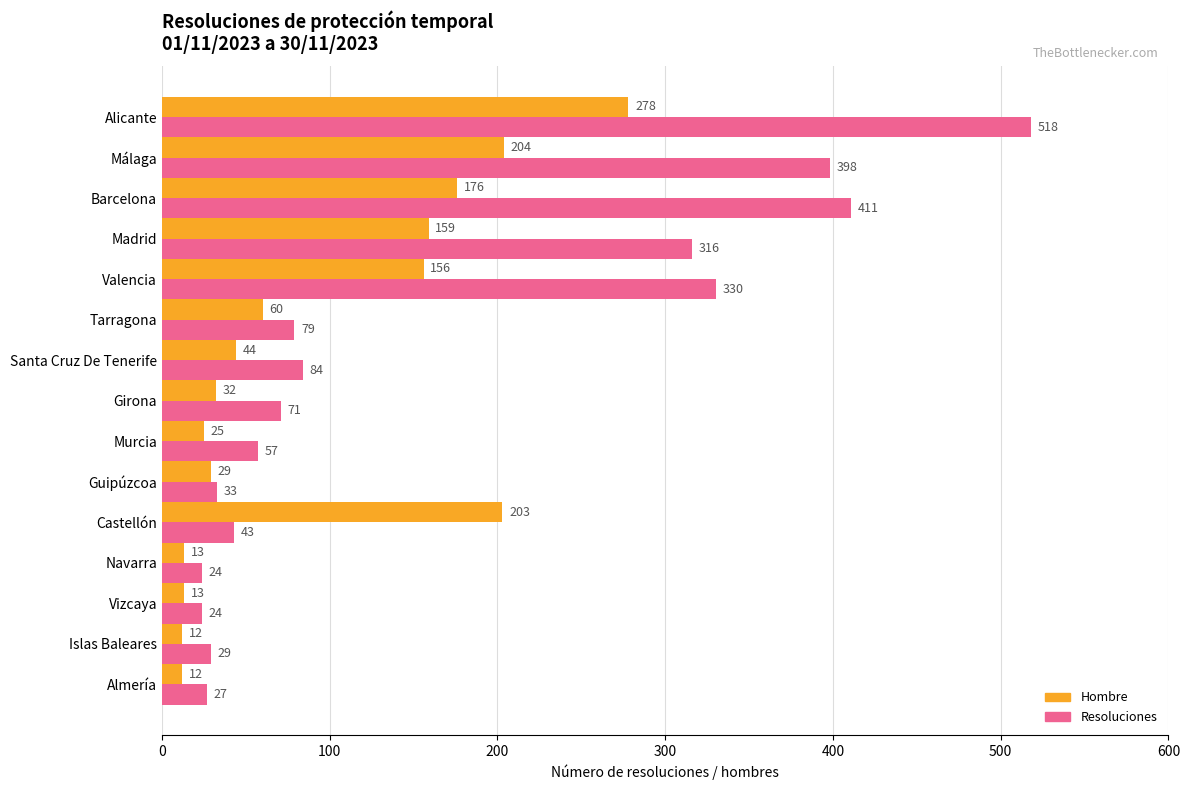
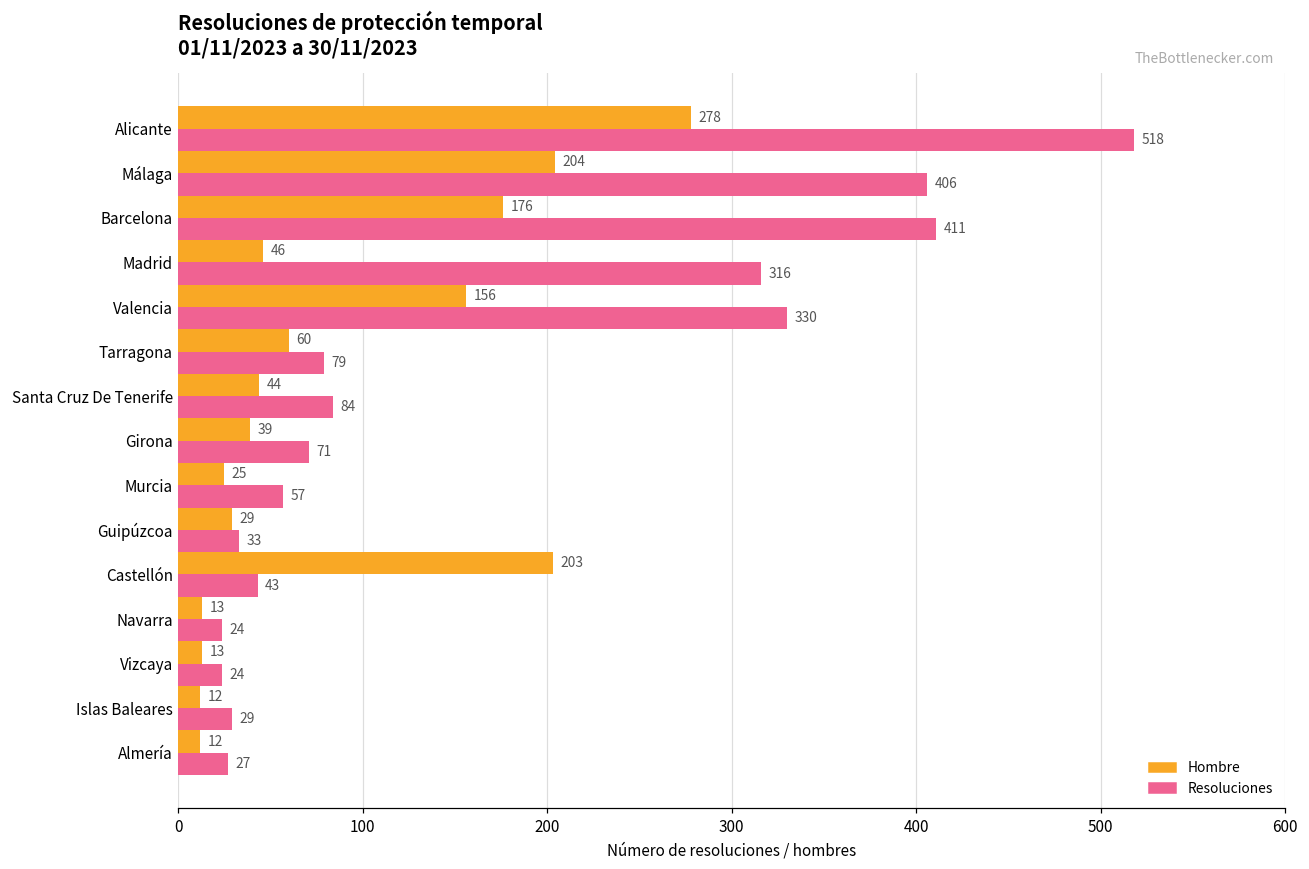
Resoluciones, Málaga: 398 -> 406
Hombre, Madrid: 159 -> 46
Hombre, Girona: 32 -> 39
